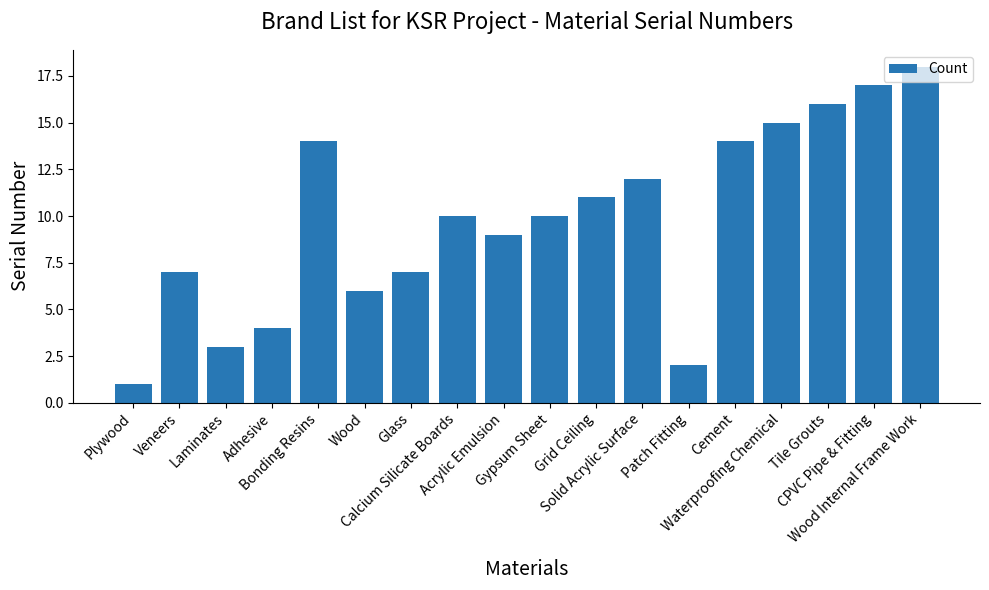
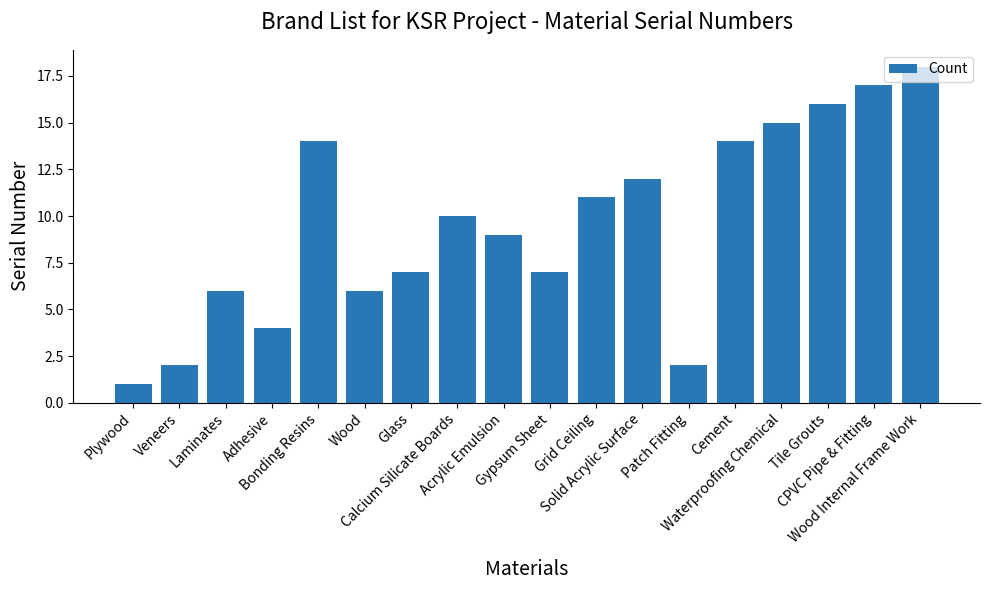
Veneers: 7 -> 2
Laminates: 3 -> 6
Gypsum Sheet: 10 -> 7
